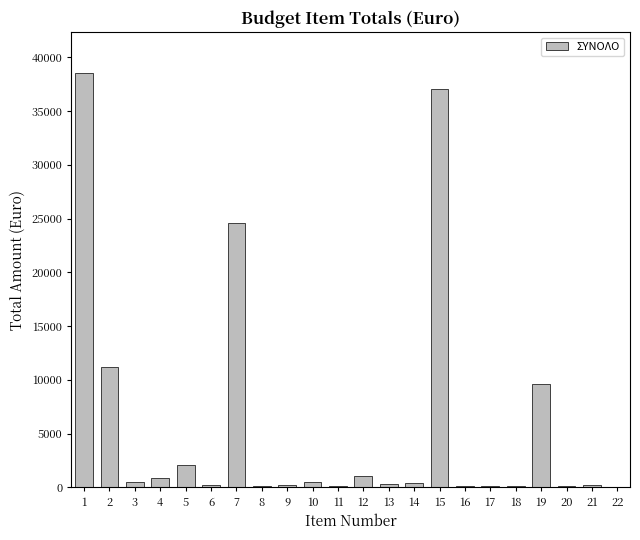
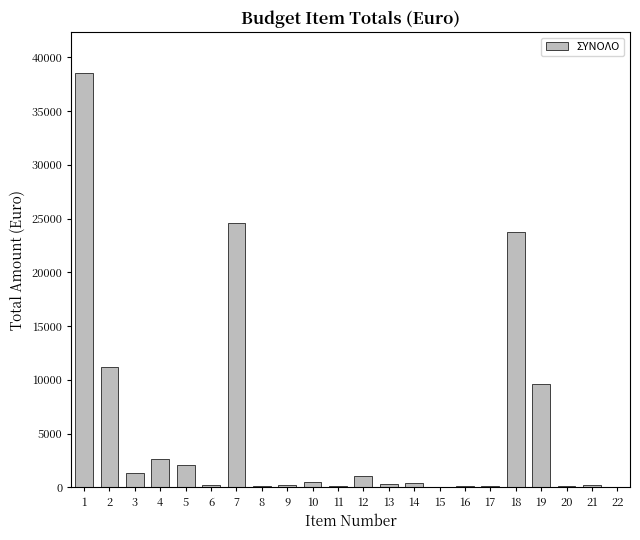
3: 500 -> 1300
4: 900 -> 2600
15: 37100 -> 100
18: 100 -> 23700
